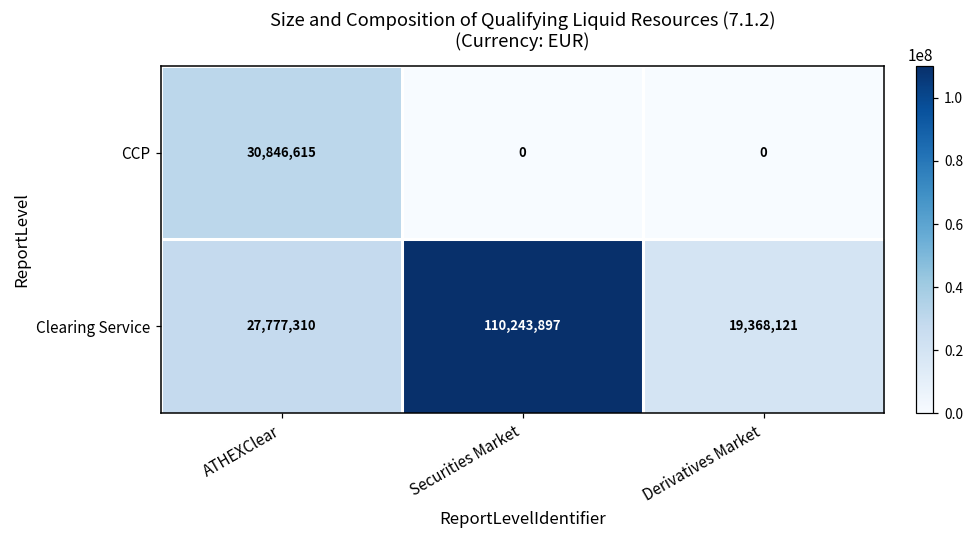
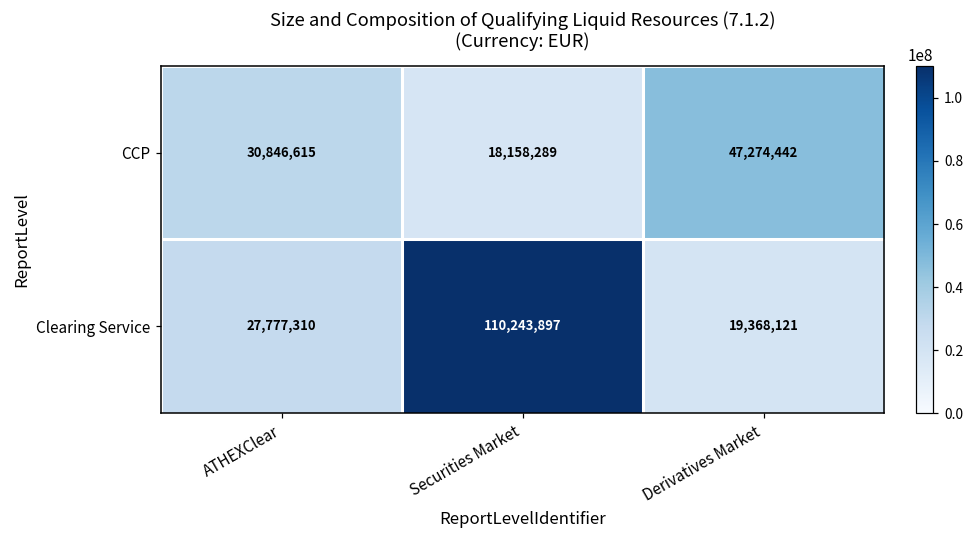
CCP, Securities Market: 0 -> 18,158,289
CCP, Derivatives Market: 0 -> 47,274,442
